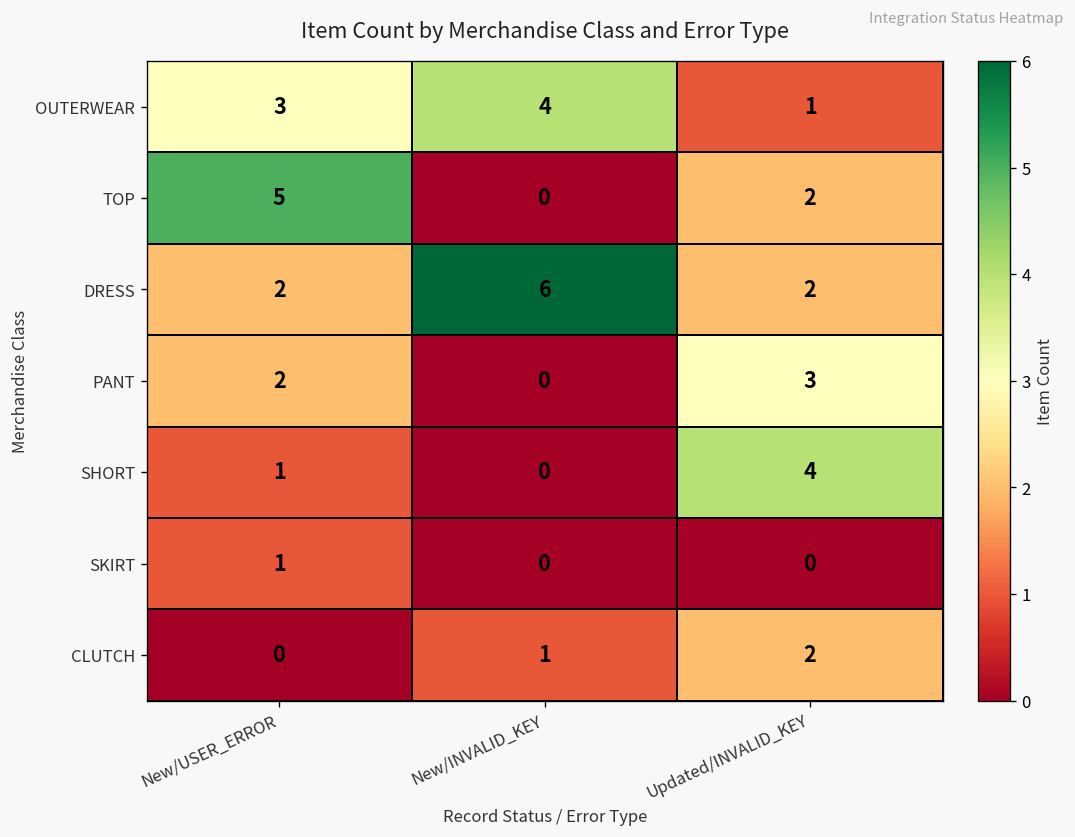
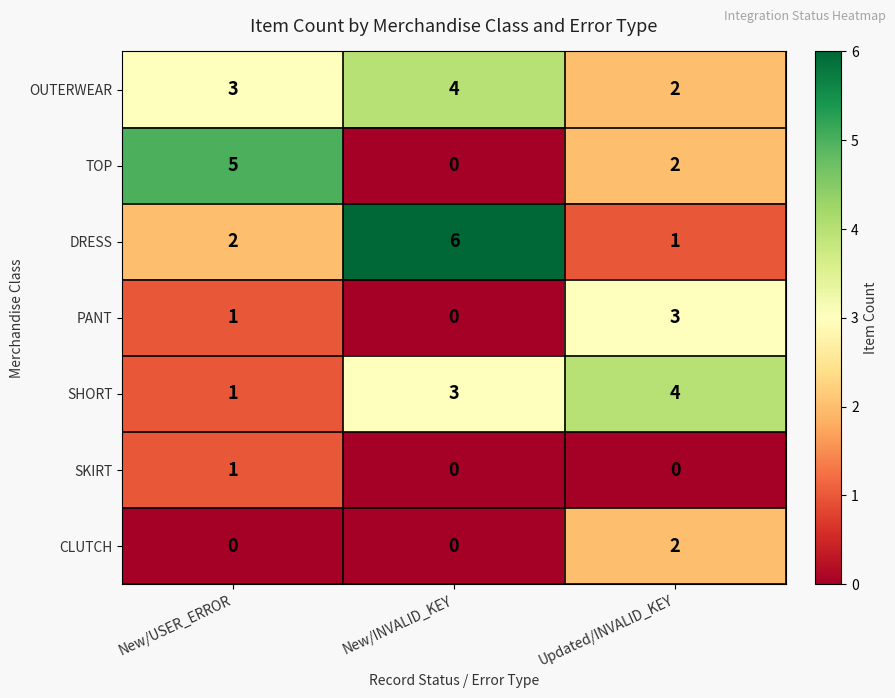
OUTERWEAR, Updated/INVALID_KEY: 1 -> 2
DRESS, Updated/INVALID_KEY: 2 -> 1
PANT, New/USER_ERROR: 2 -> 1
SHORT, New/INVALID_KEY: 0 -> 3
CLUTCH, New/INVALID_KEY: 1 -> 0
